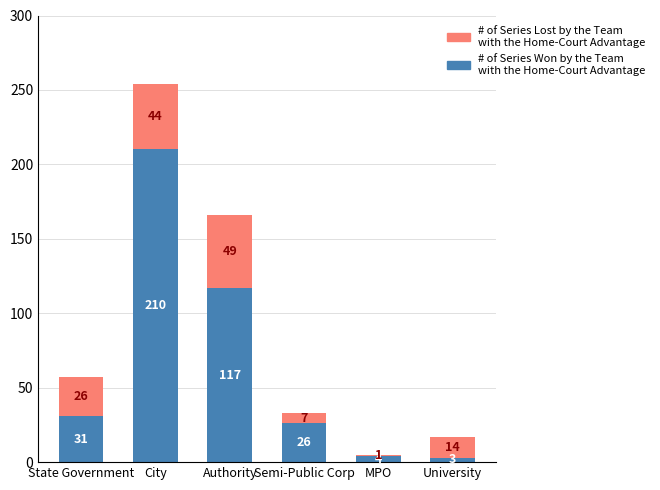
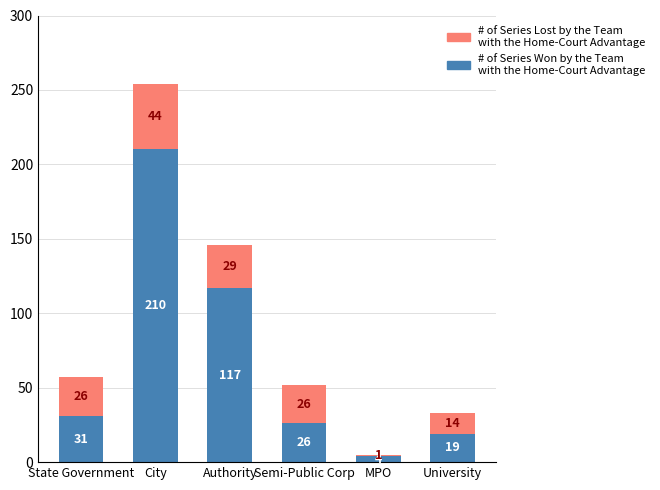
# of Series Lost by the Team with the Home-Court Advantage, Authority: 49 -> 29
# of Series Lost by the Team with the Home-Court Advantage, Semi-Public Corp: 7 -> 26
# of Series Won by the Team with the Home-Court Advantage, University: 3 -> 19
